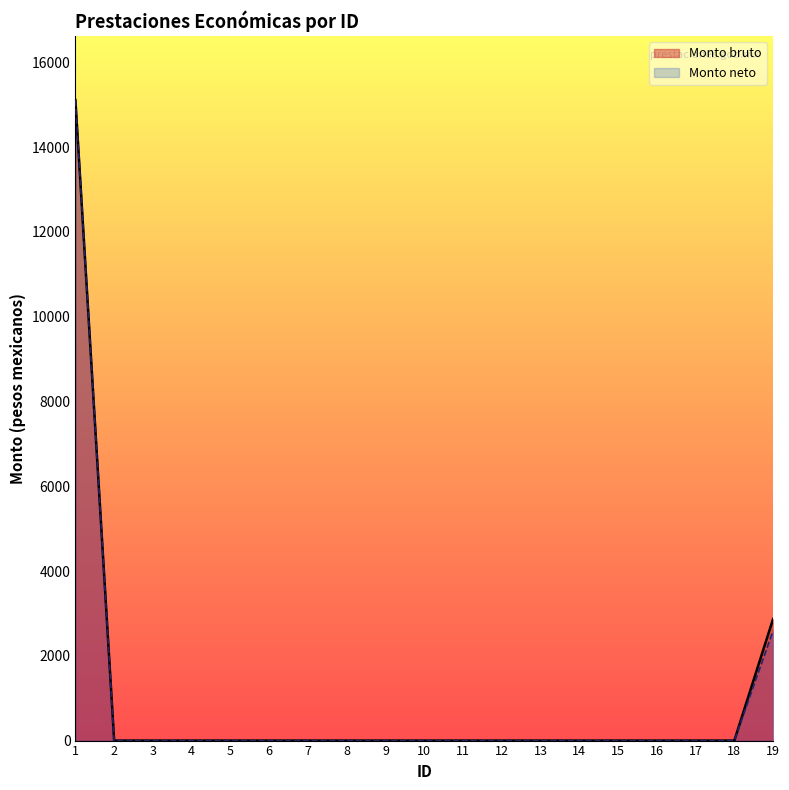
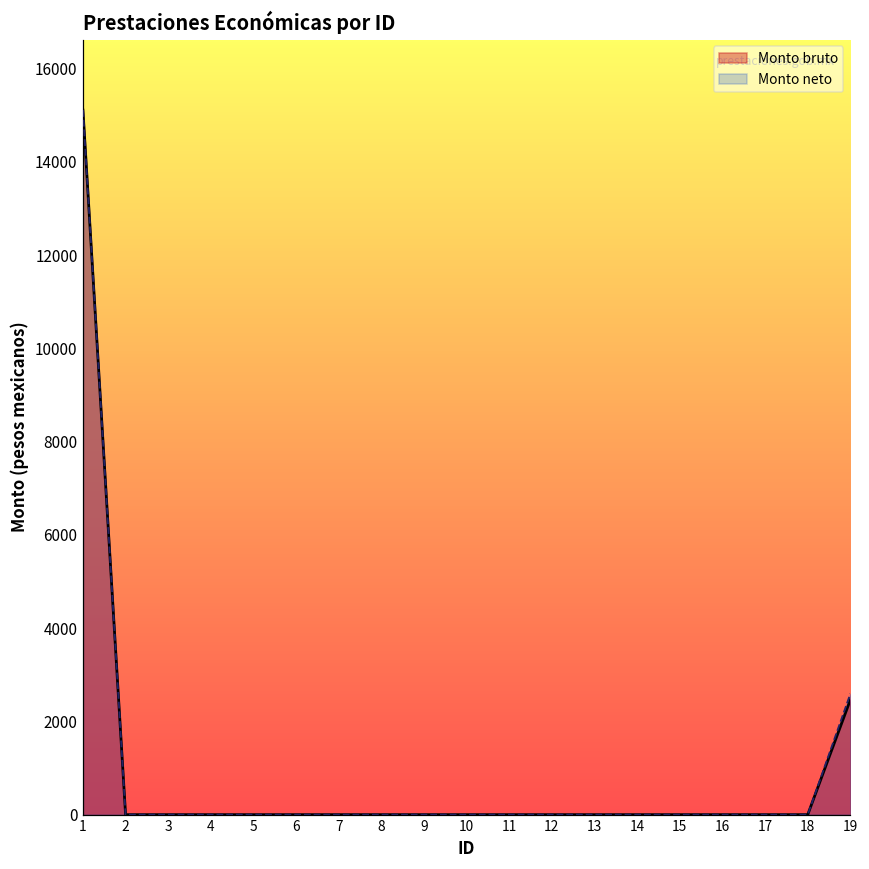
Monto bruto, 19: 2900 -> 2500
